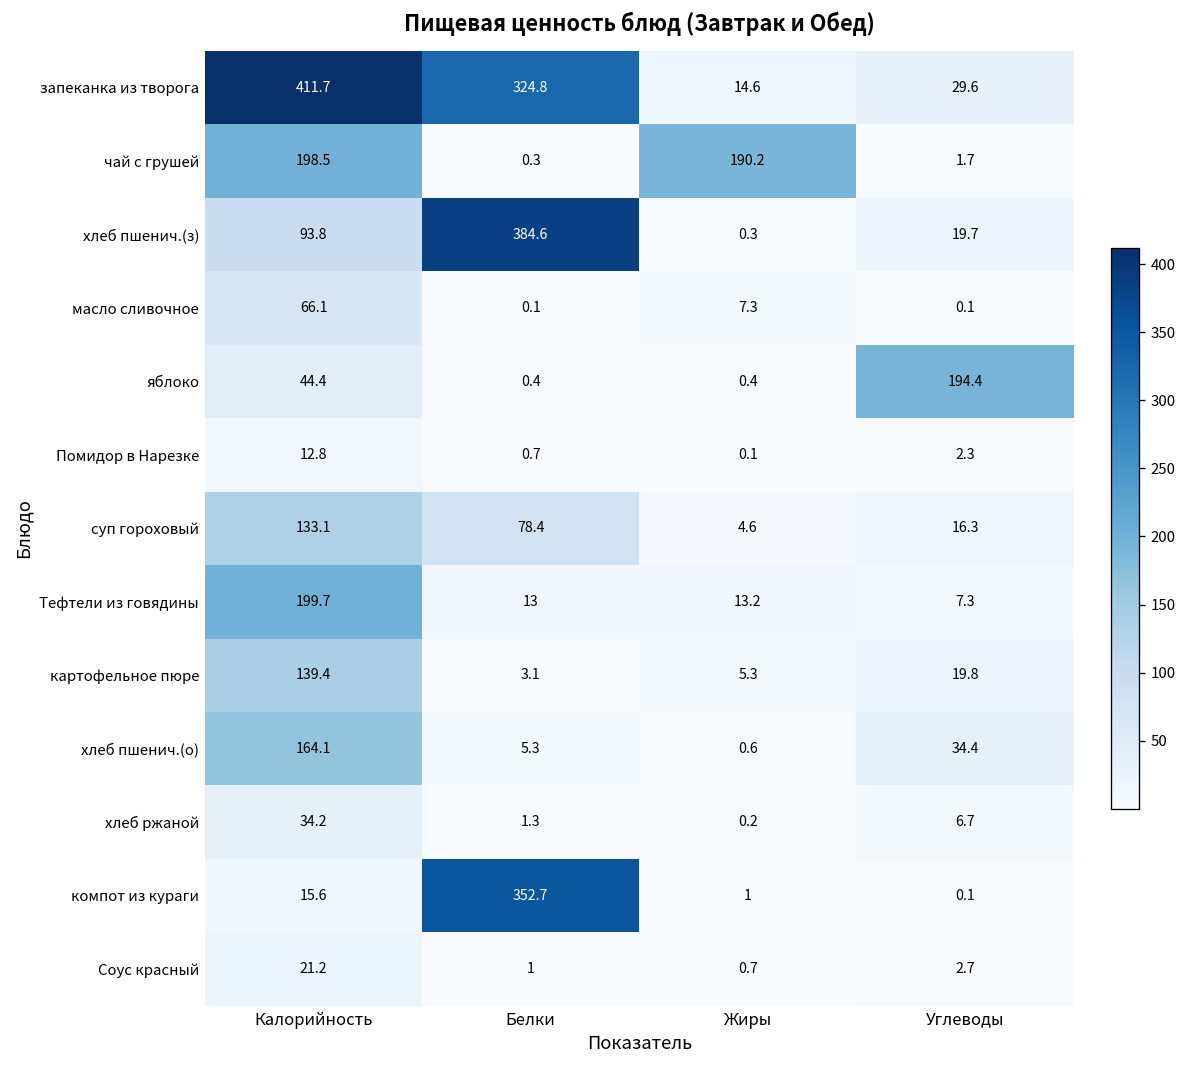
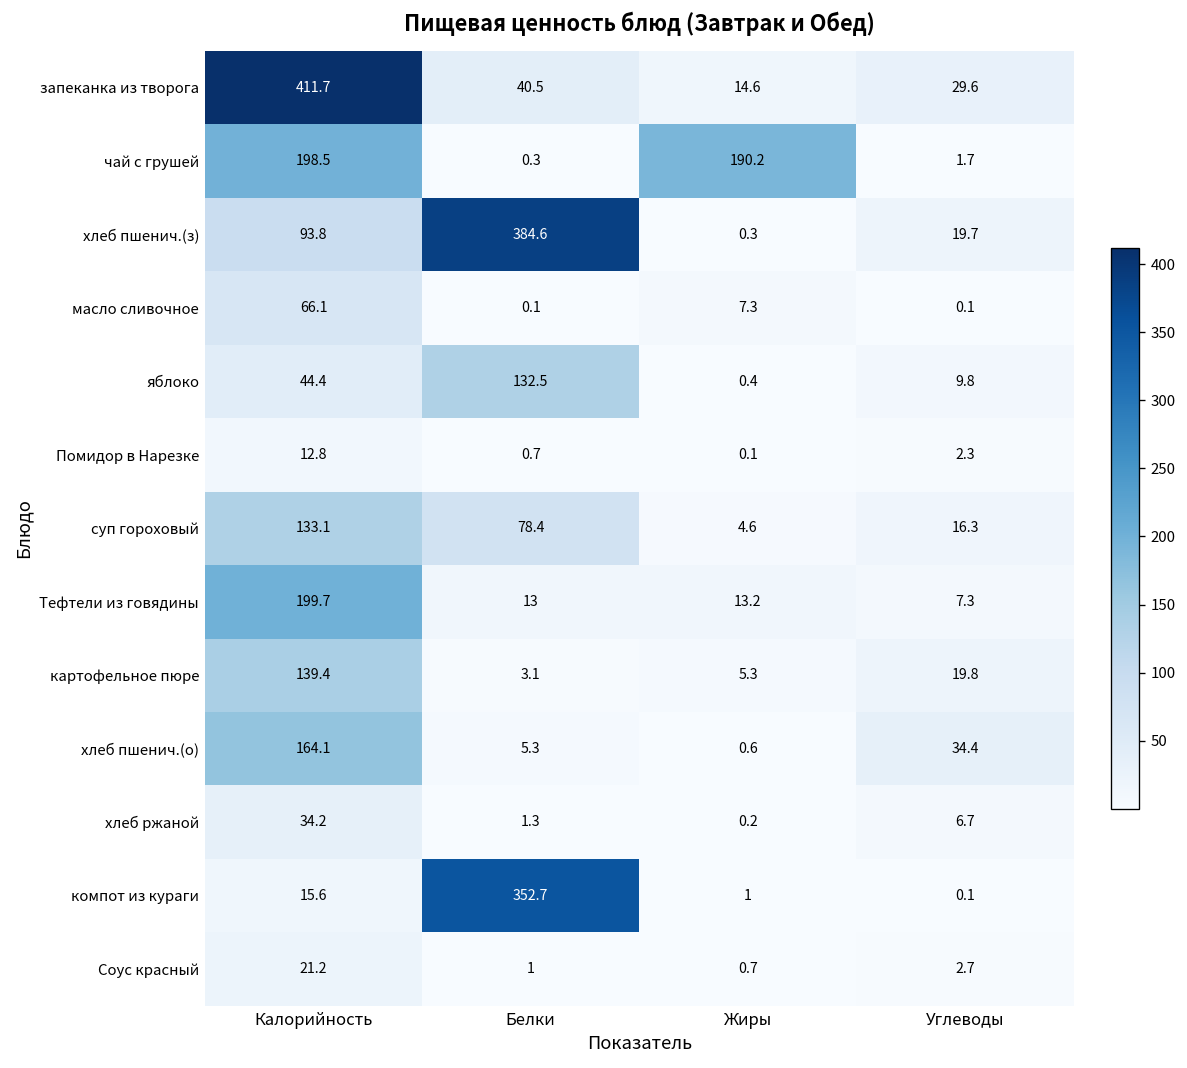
запеканка из творога, Белки: 324.8 -> 40.5
яблоко, Белки: 0.4 -> 132.5
яблоко, Углеводы: 194.4 -> 9.8
